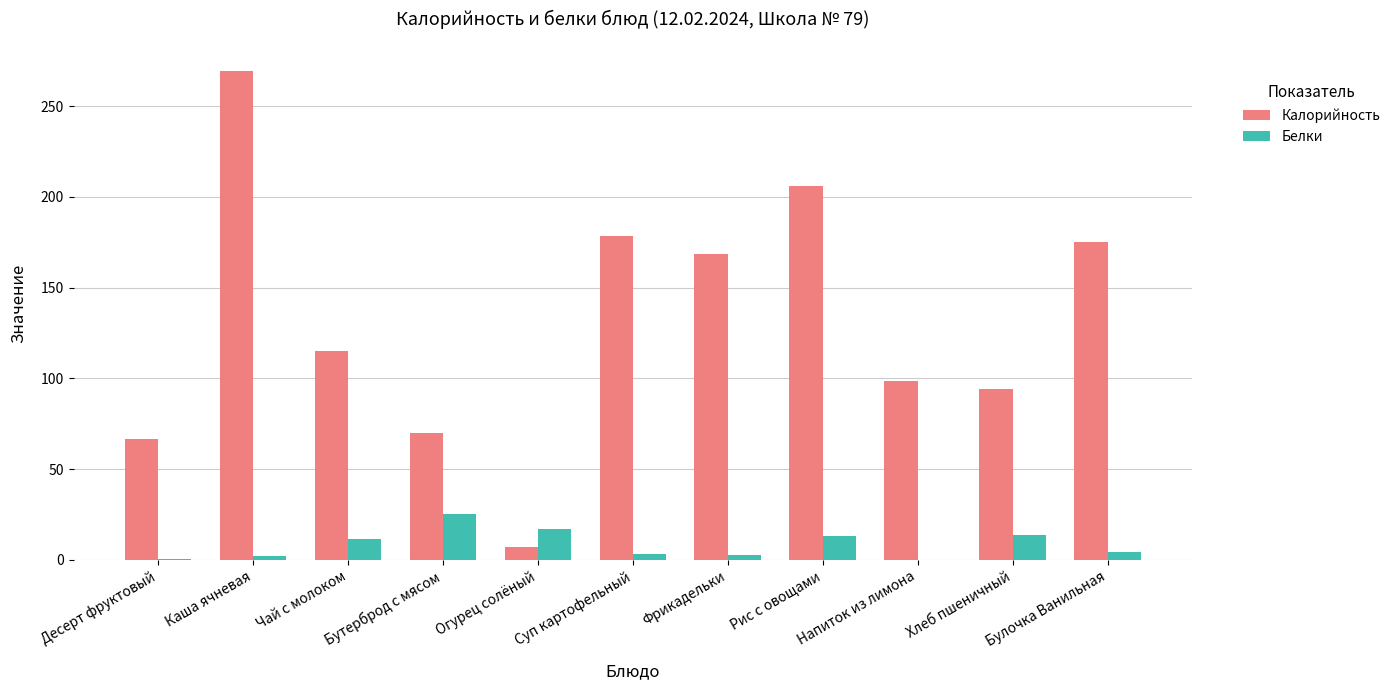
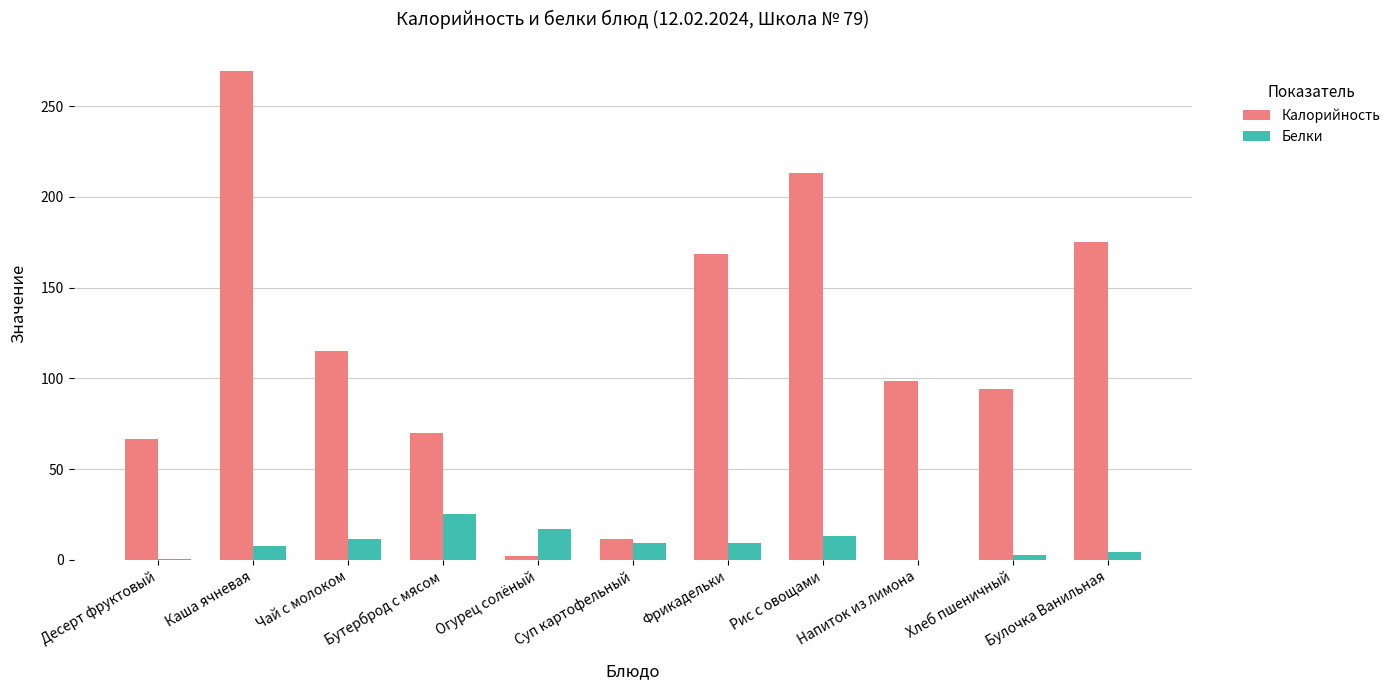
Белки, Каша ячневая: 2 -> 8
Калорийность, Огурец солёный: 7 -> 2
Калорийность, Суп картофельный: 178 -> 11
Белки, Суп картофельный: 3 -> 9
Белки, Фрикадельки: 3 -> 9
Калорийность, Рис с овощами: 206 -> 213
Белки, Хлеб пшеничный: 14 -> 3
